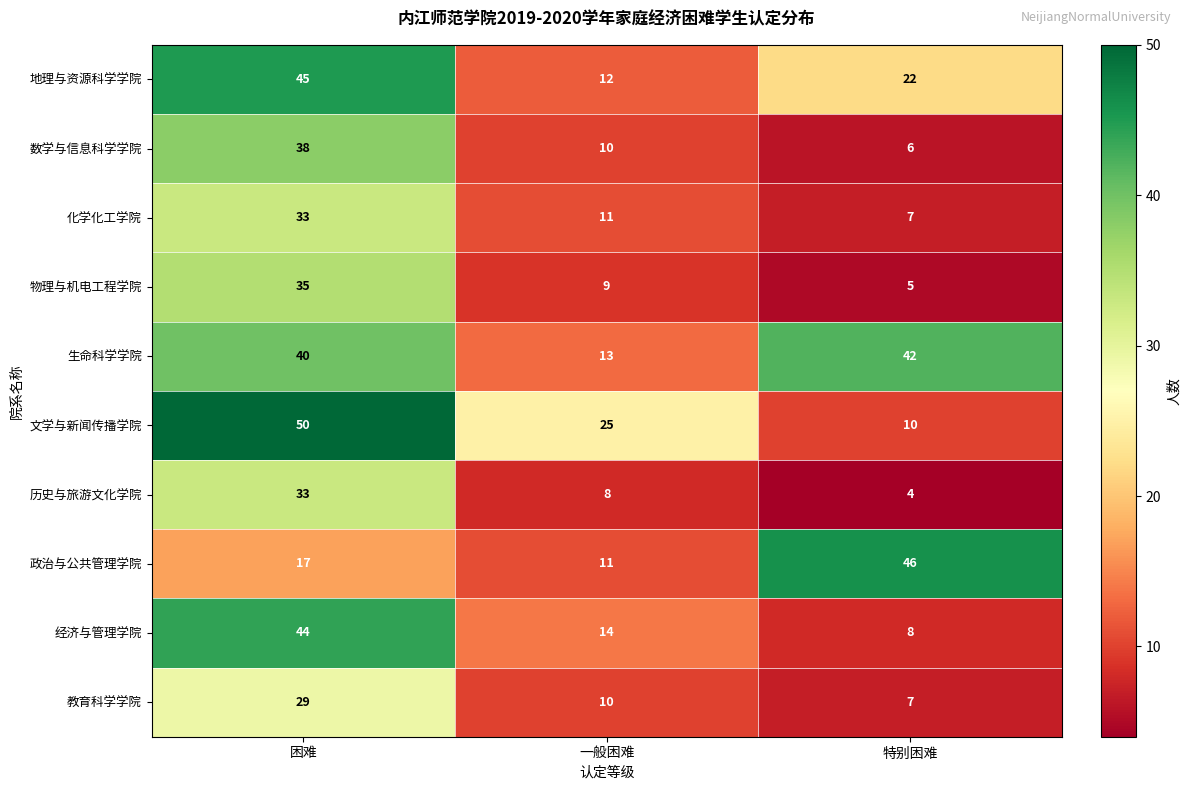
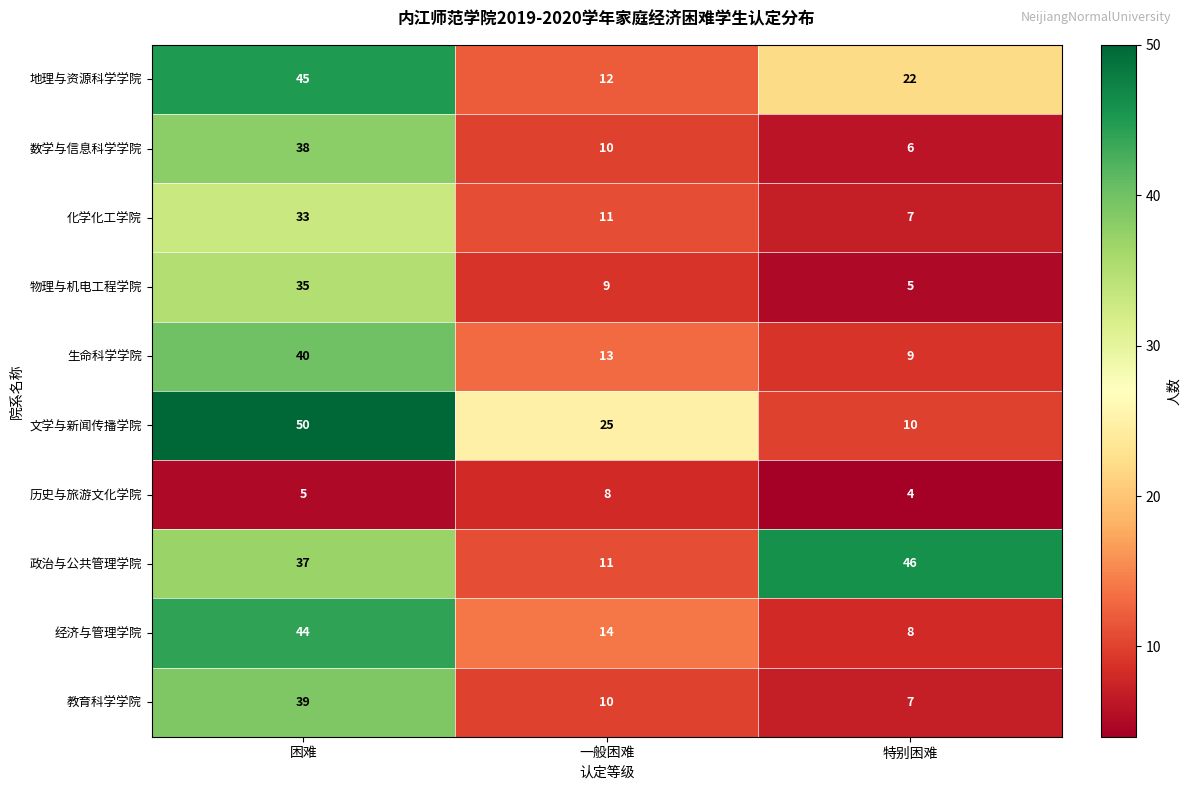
生命科学学院, 特别困难: 42 -> 9
历史与旅游文化学院, 困难: 33 -> 5
政治与公共管理学院, 困难: 17 -> 37
教育科学学院, 困难: 29 -> 39
